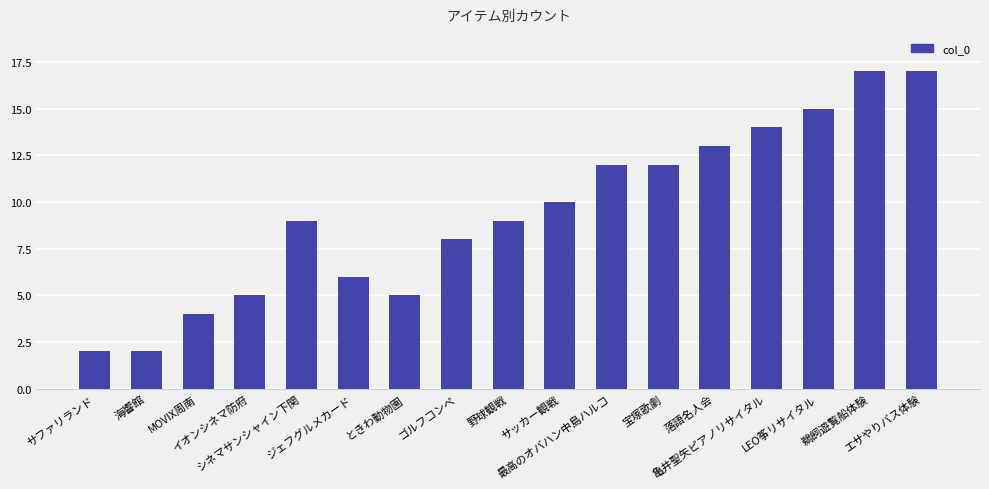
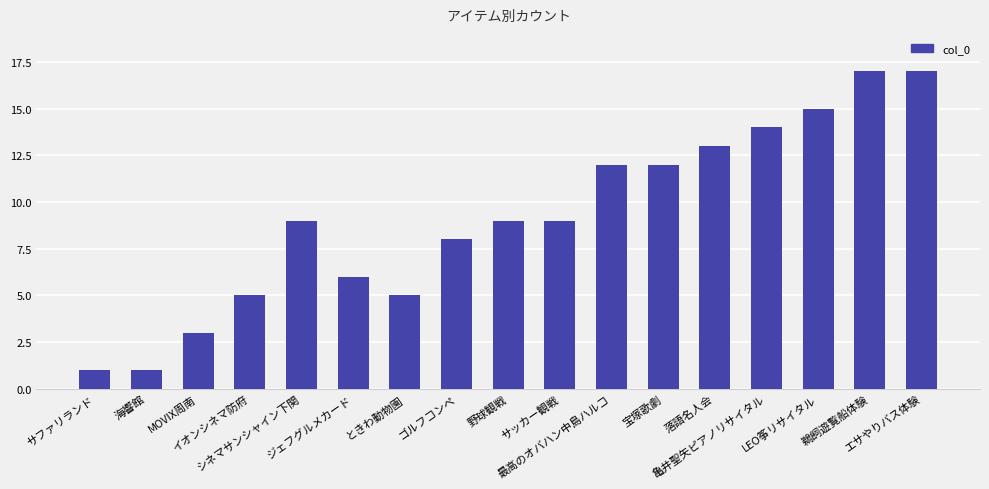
サファリランド: 2 -> 1
海響館: 2 -> 1
MOVIX周南: 4 -> 3
サッカー観戦: 10 -> 9
